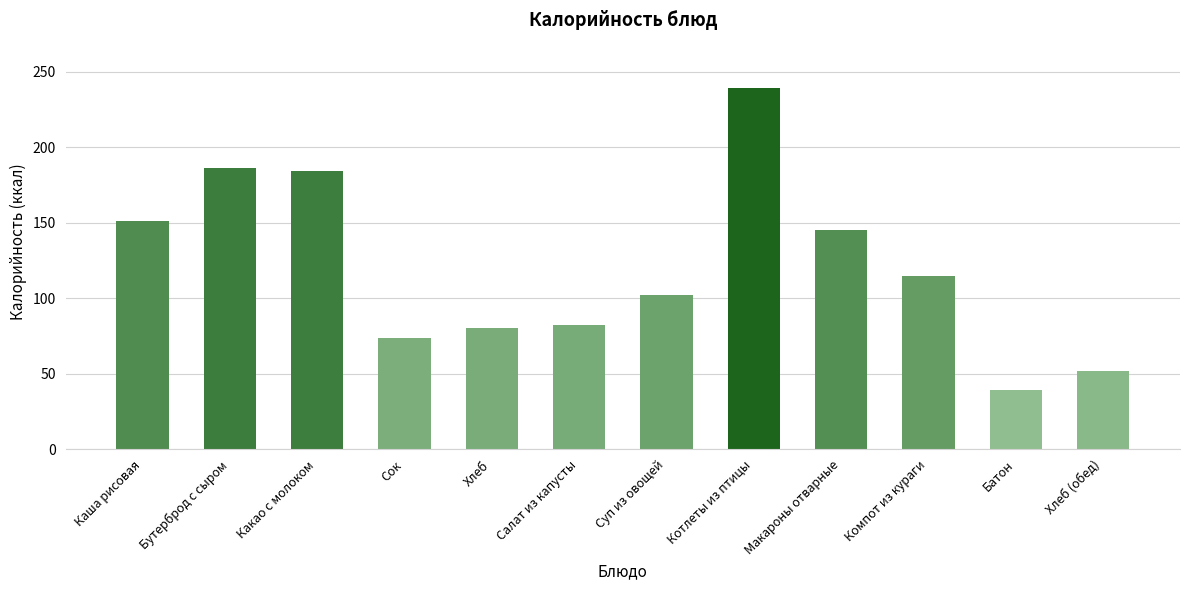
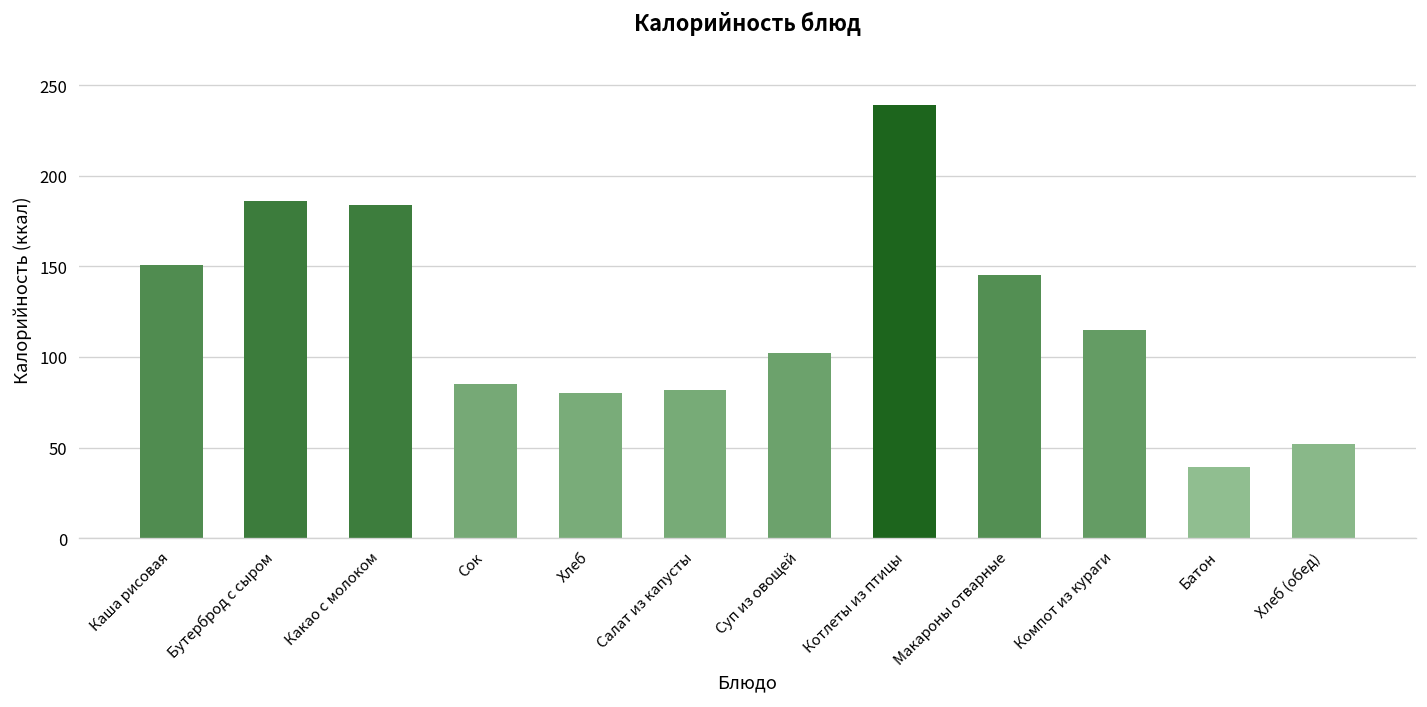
Сок: 74 -> 85
